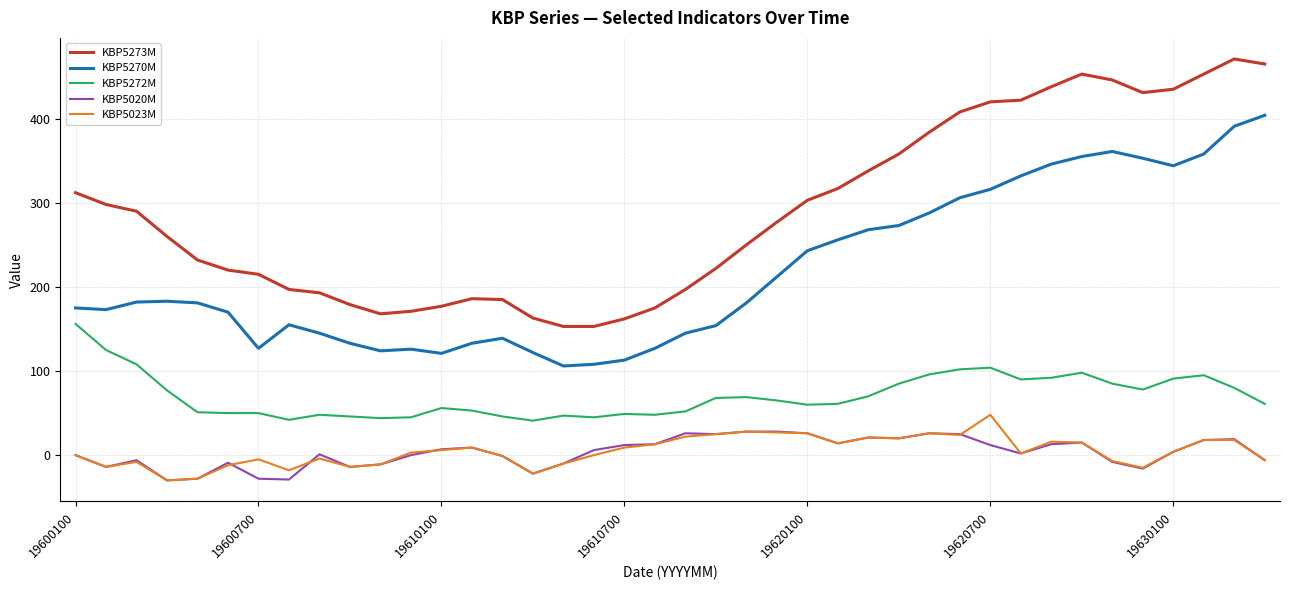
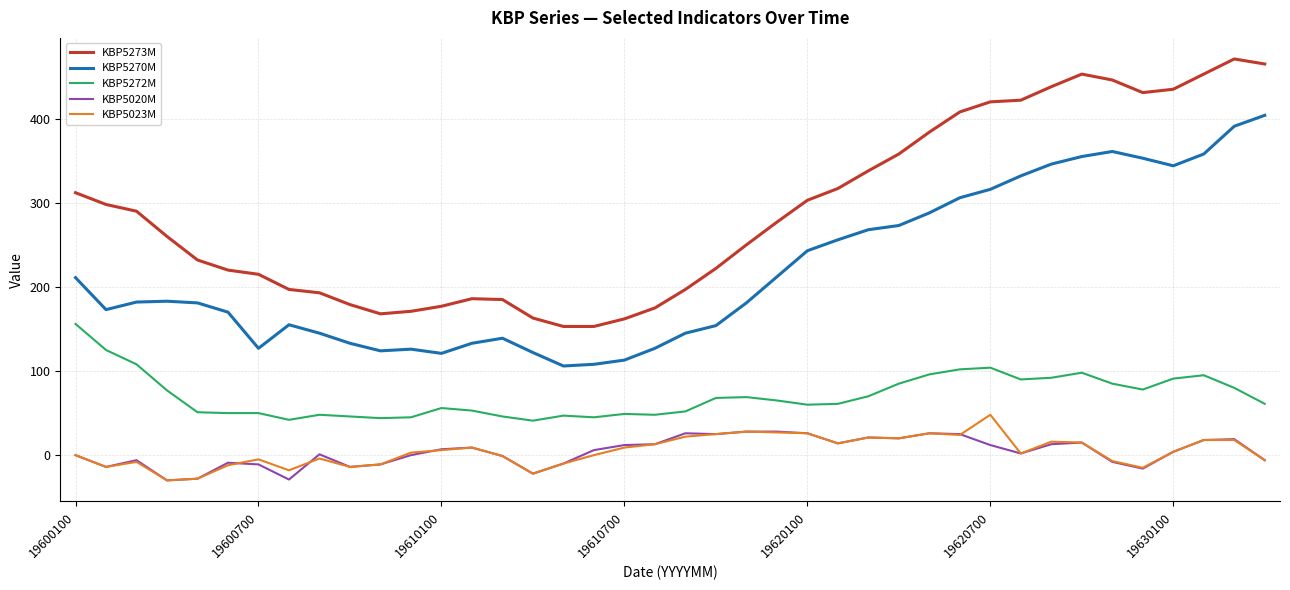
KBP5270M, 19600100: 180 -> 210
KBP5020M, 19600700: -30 -> -10
